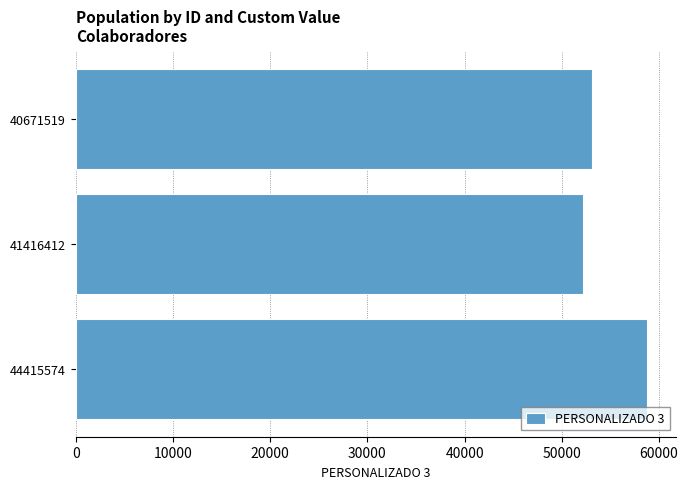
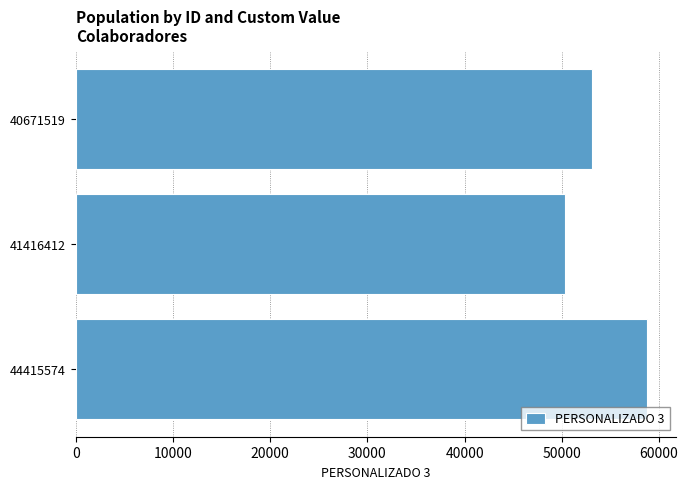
41416412: 52000 -> 50000
